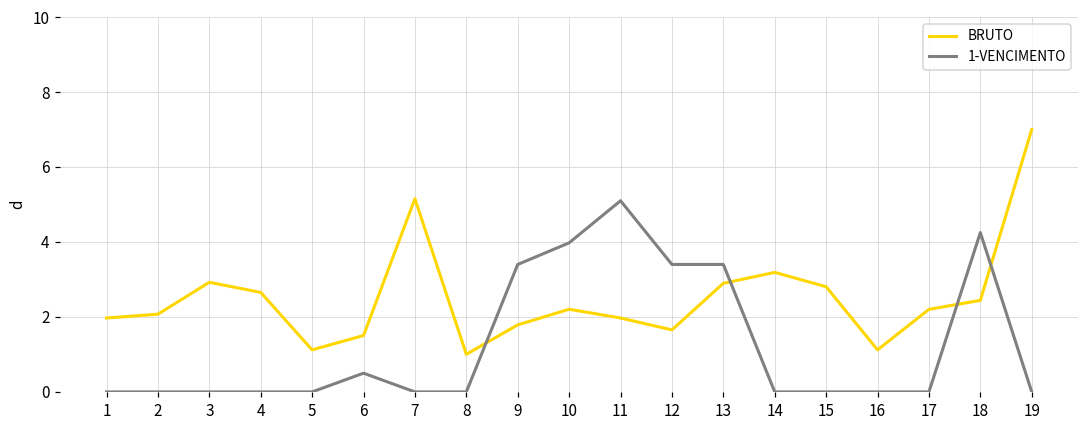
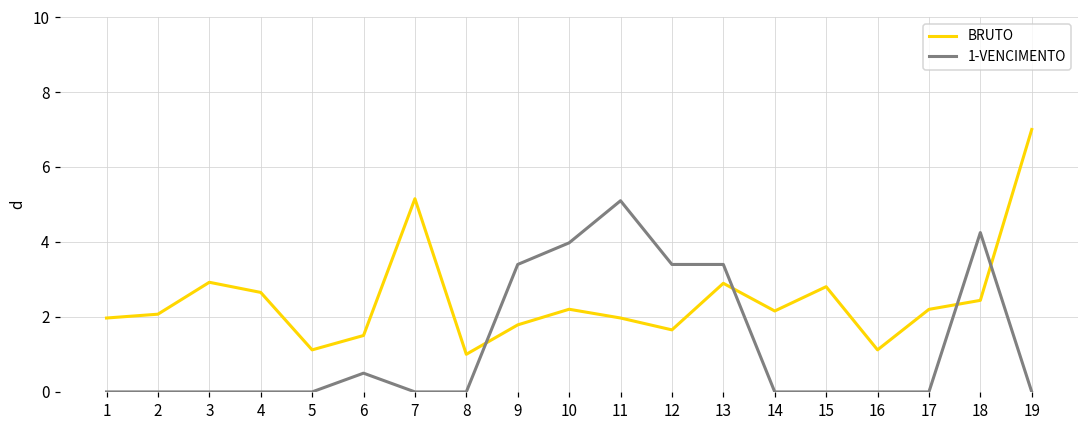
BRUTO, 14: 3.2 -> 2.2
